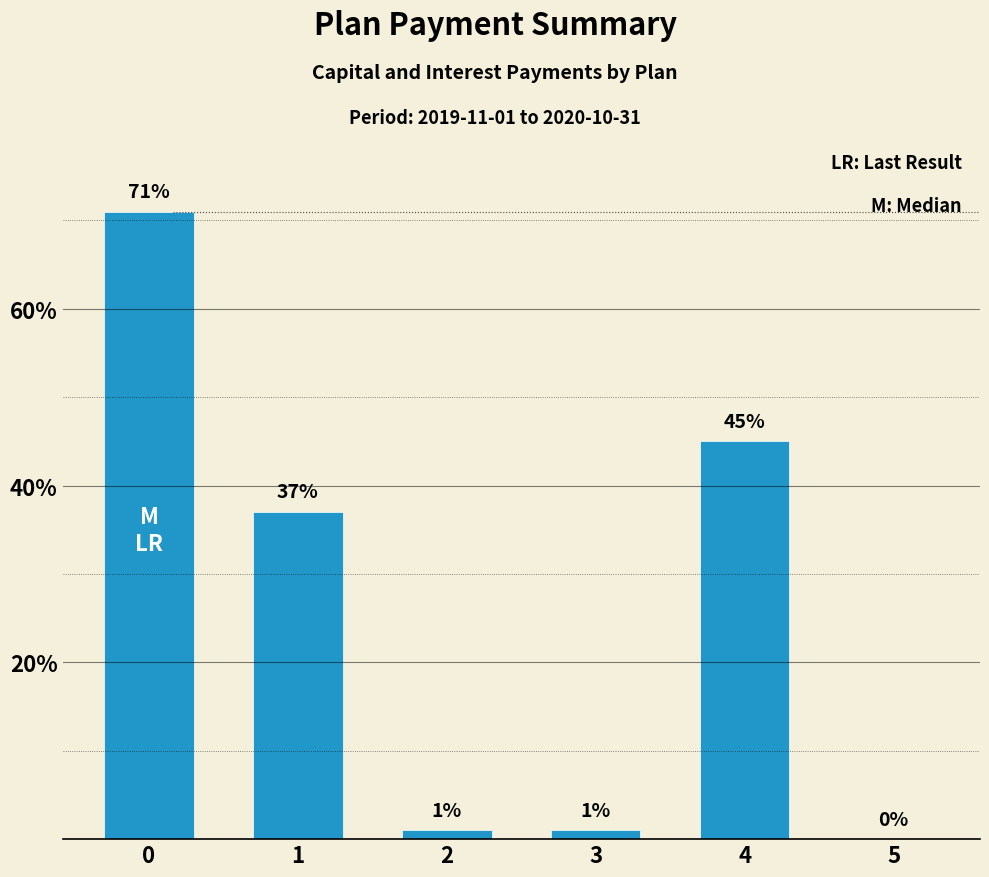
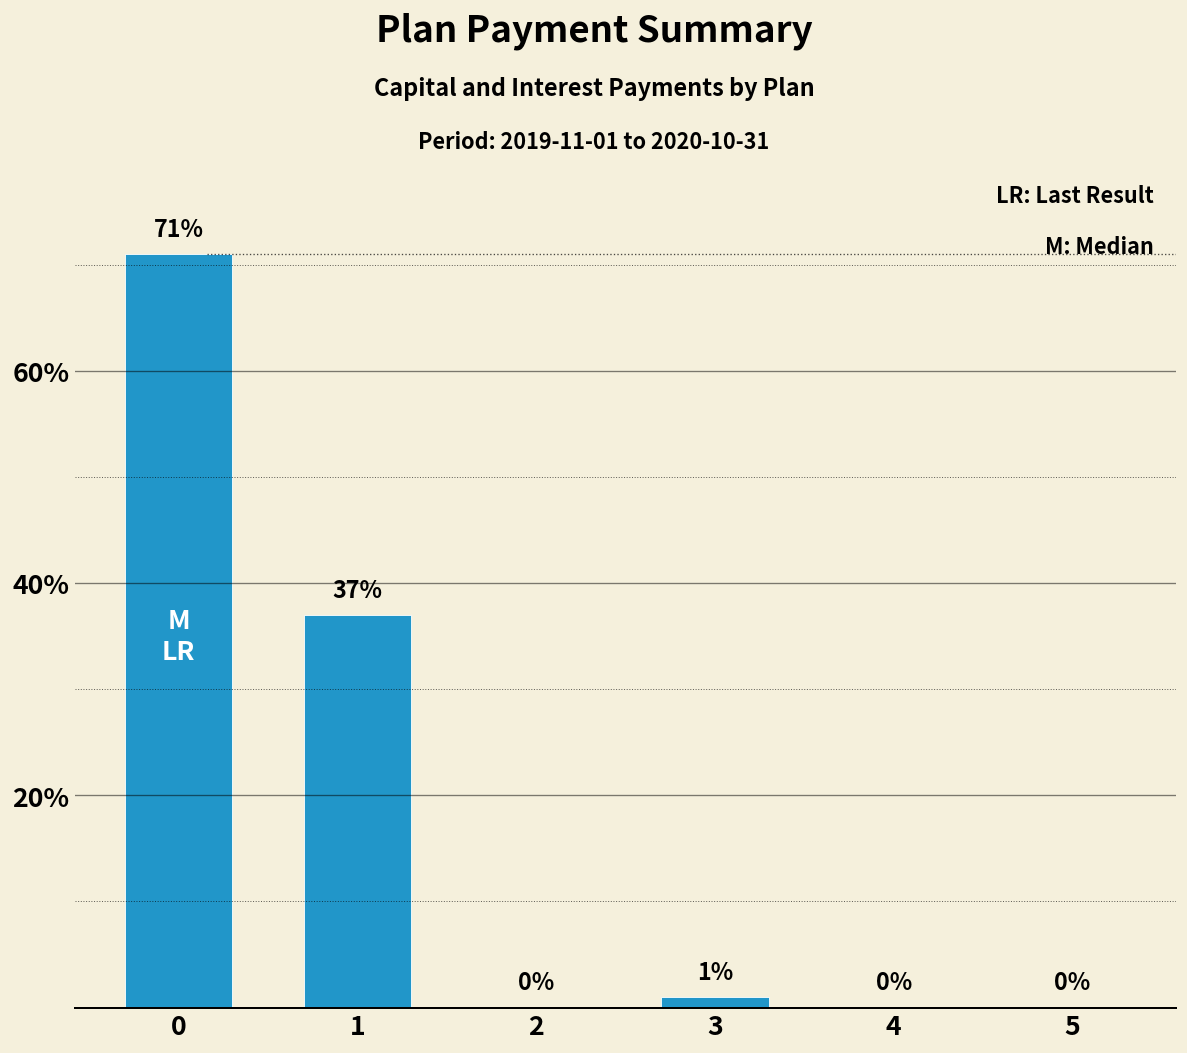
2: 1% -> 0%
4: 45% -> 0%
